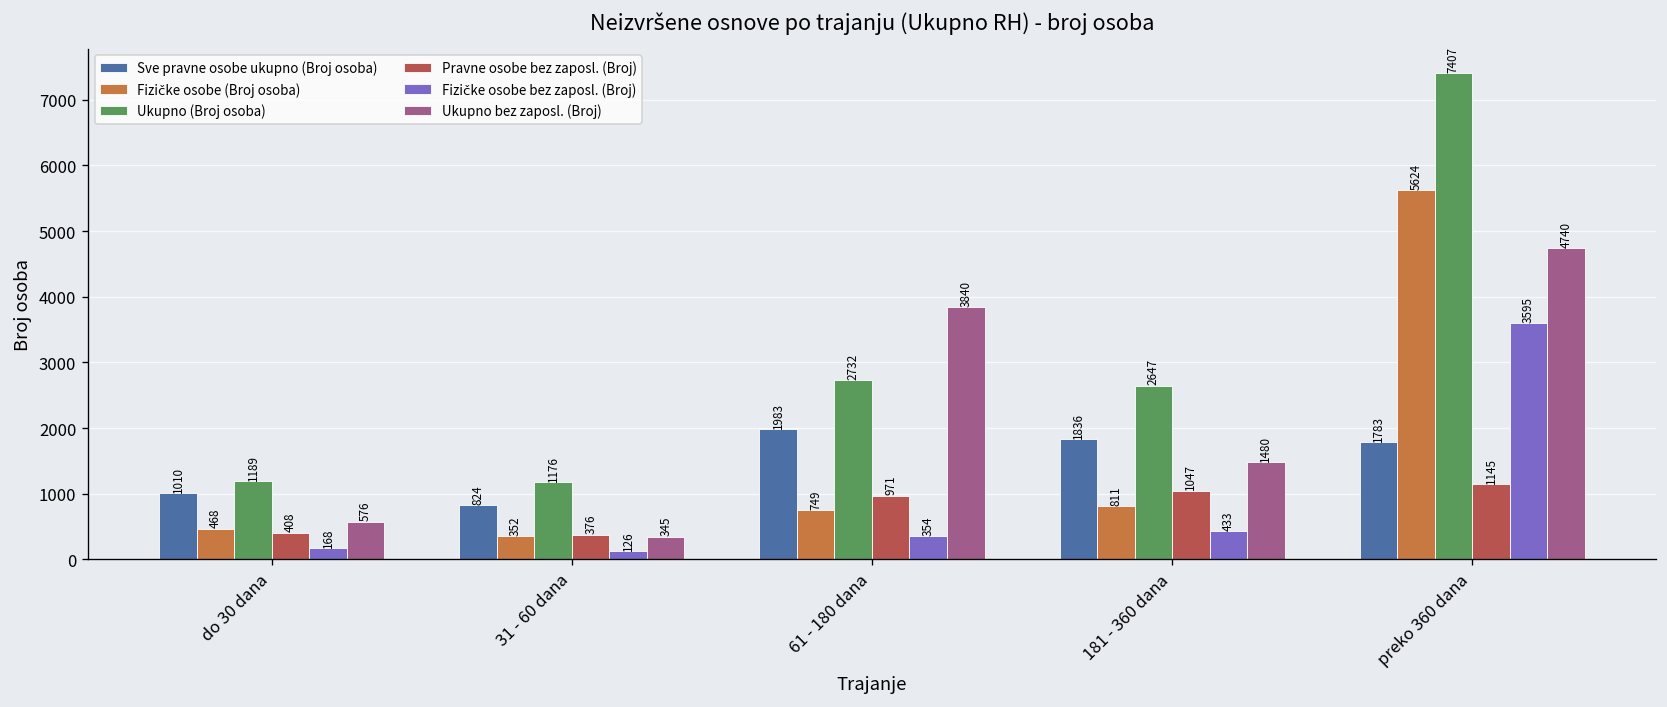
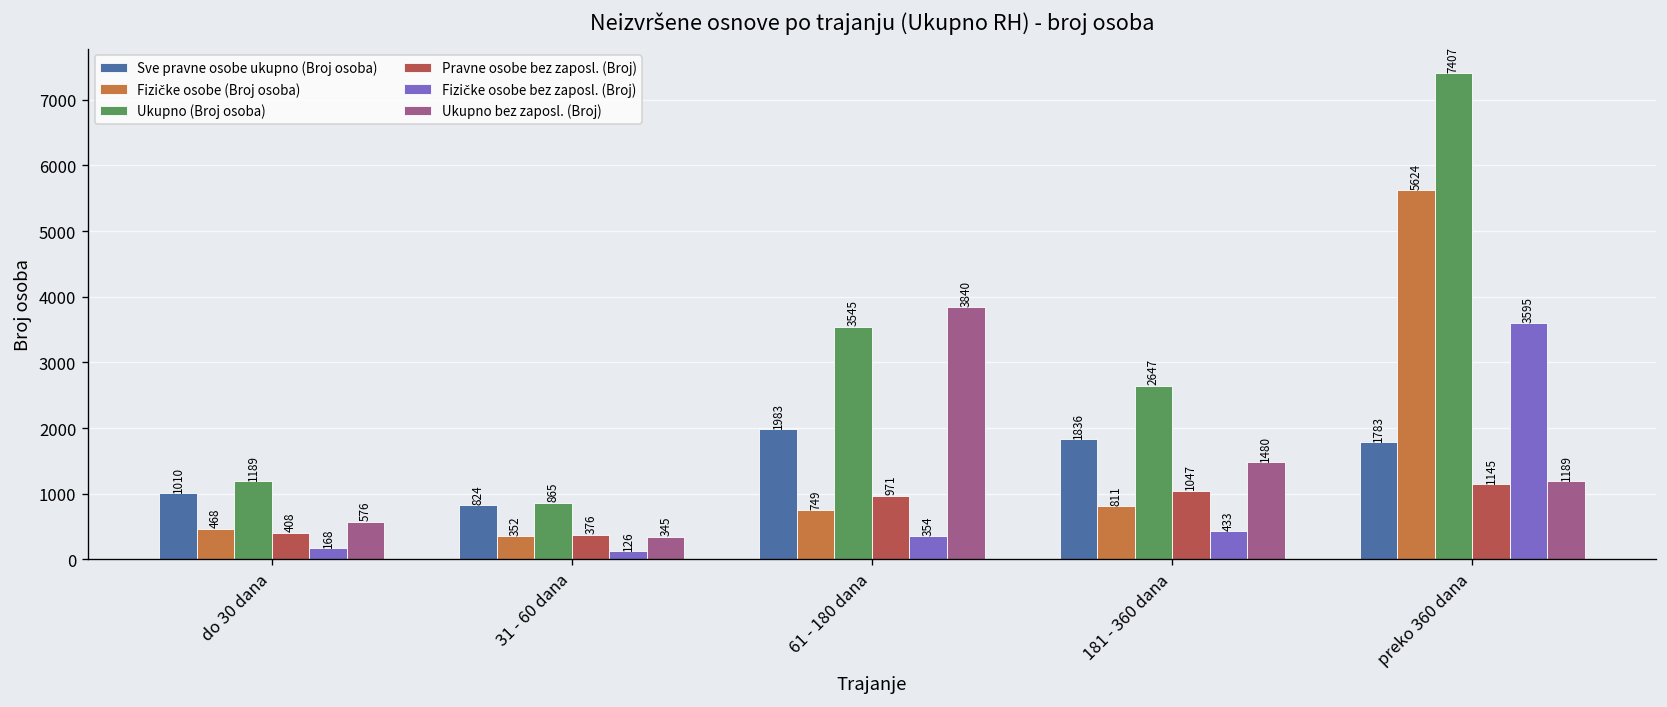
Ukupno (Broj osoba), 31 - 60 dana: 1176 -> 865
Ukupno (Broj osoba), 61 - 180 dana: 2732 -> 3545
Ukupno bez zaposl. (Broj), preko 360 dana: 4740 -> 1189
